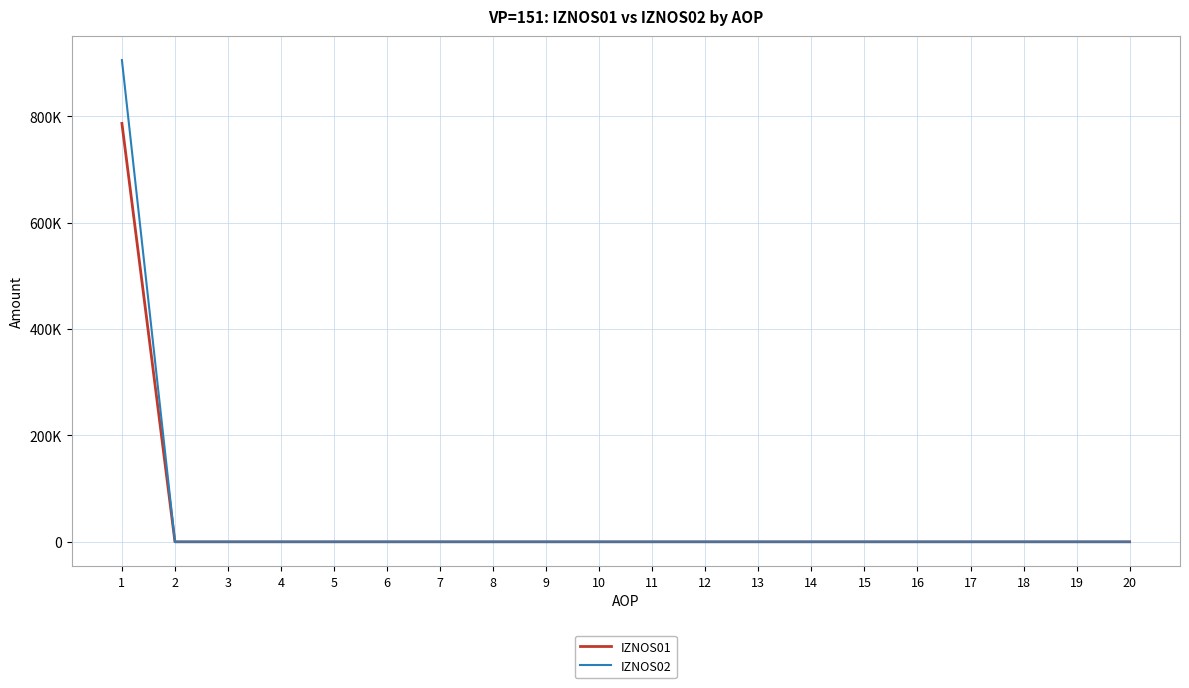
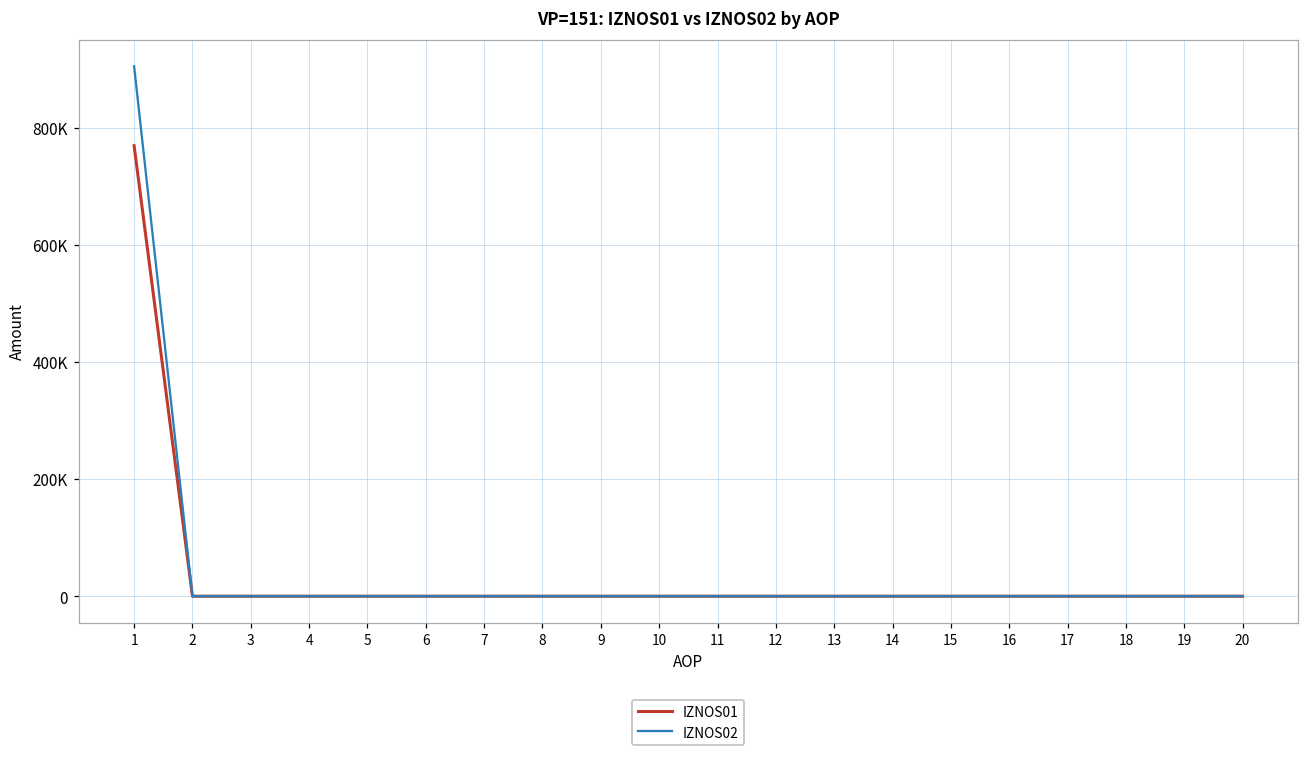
IZNOS01, 1: 790000 -> 770000
